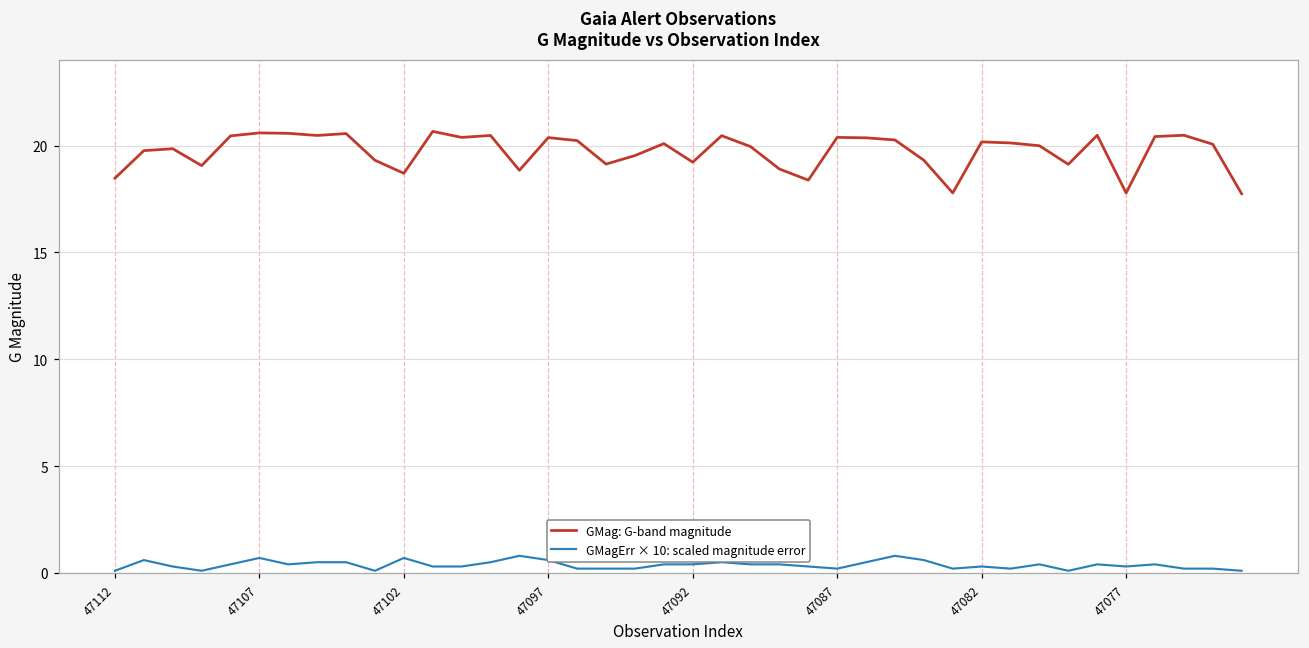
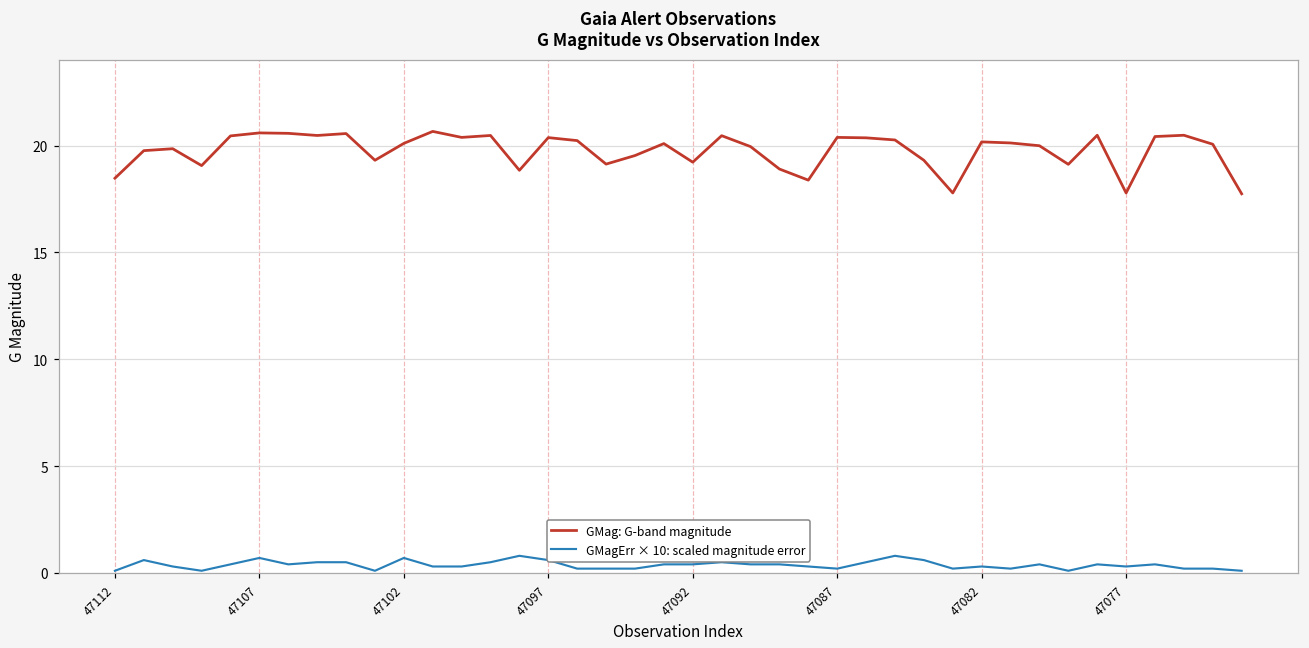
GMag: G-band magnitude, 47102: 18.7 -> 20.1
